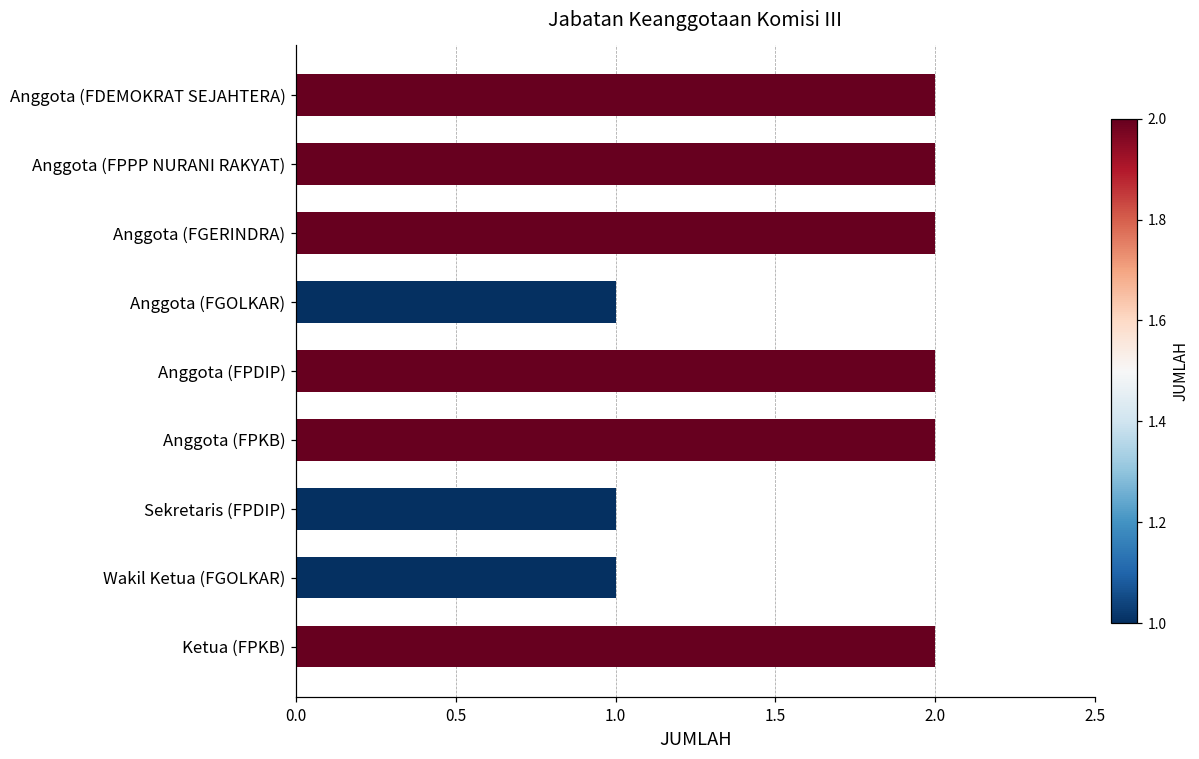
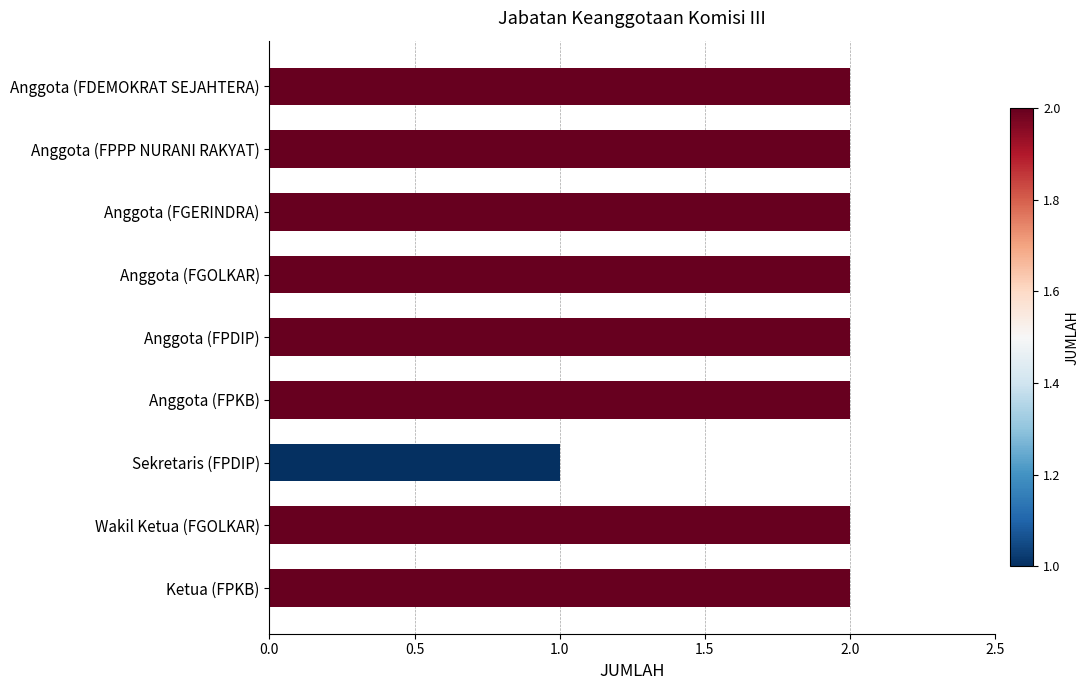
Anggota (FGOLKAR): 1 -> 2
Wakil Ketua (FGOLKAR): 1 -> 2
